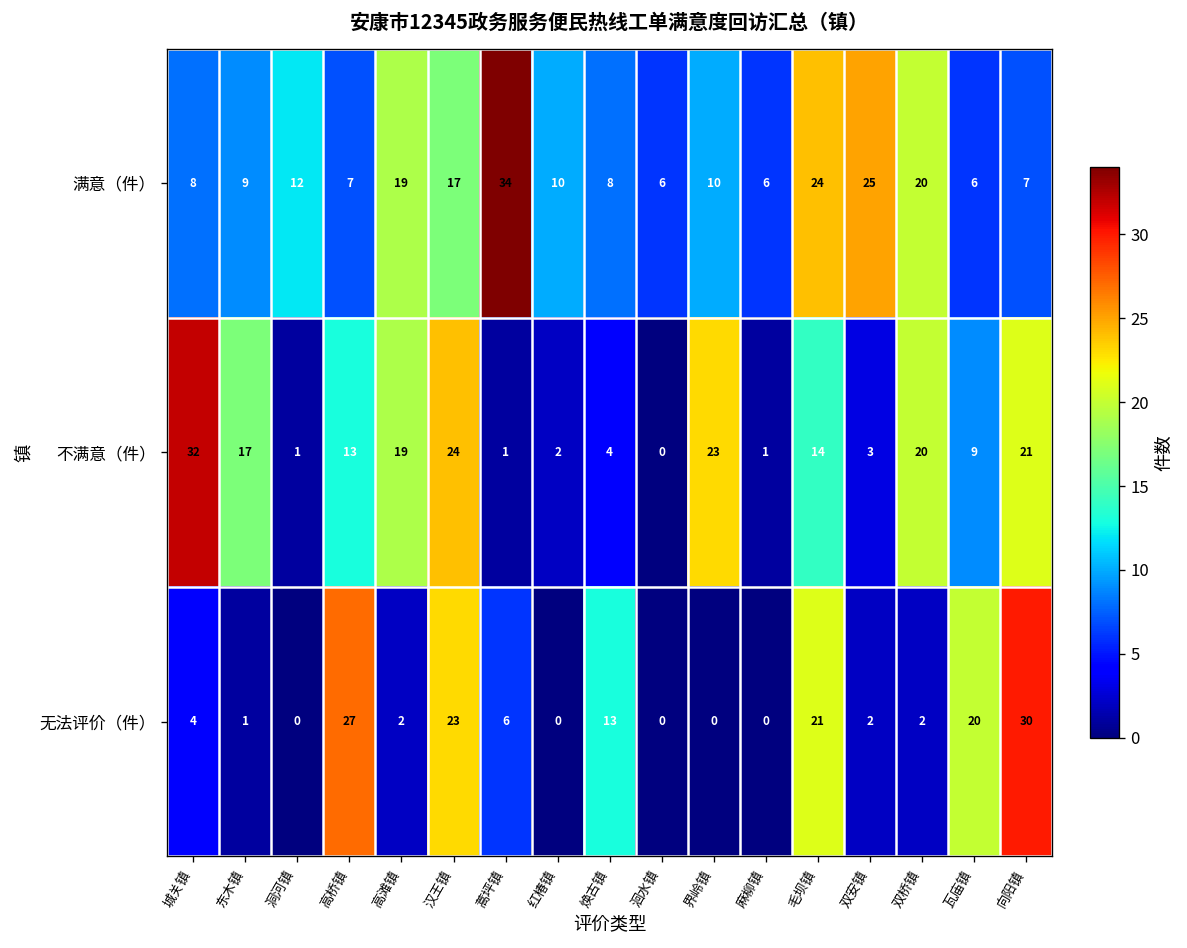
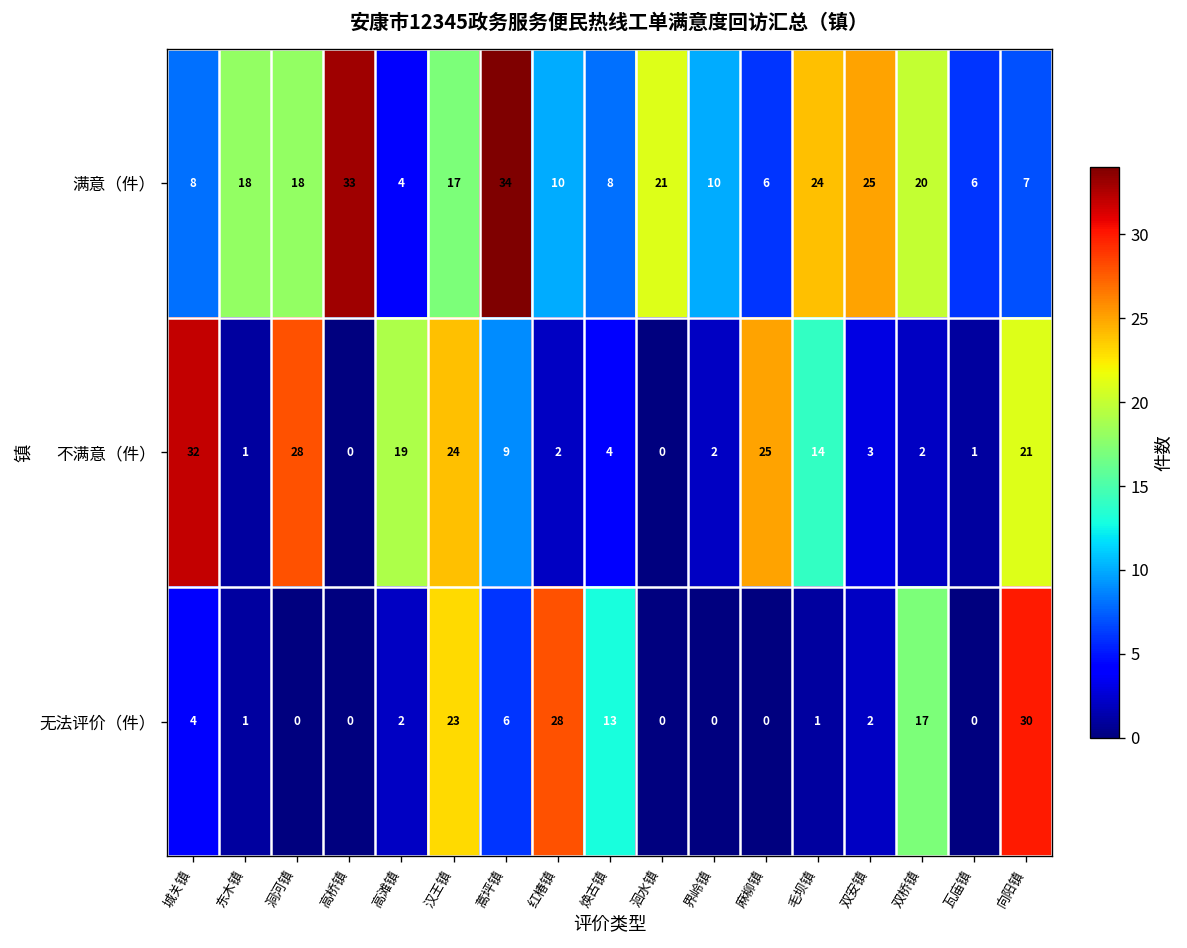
满意（件）, 东木镇: 9 -> 18
满意（件）, 洞河镇: 12 -> 18
满意（件）, 高桥镇: 7 -> 33
满意（件）, 高滩镇: 19 -> 4
满意（件）, 洄水镇: 6 -> 21
不满意（件）, 东木镇: 17 -> 1
不满意（件）, 洞河镇: 1 -> 28
不满意（件）, 高桥镇: 13 -> 0
不满意（件）, 蒿坪镇: 1 -> 9
不满意（件）, 界岭镇: 23 -> 2
不满意（件）, 麻柳镇: 1 -> 25
不满意（件）, 双桥镇: 20 -> 2
不满意（件）, 瓦庙镇: 9 -> 1
无法评价（件）, 高桥镇: 27 -> 0
无法评价（件）, 红椿镇: 0 -> 28
无法评价（件）, 毛坝镇: 21 -> 1
无法评价（件）, 双桥镇: 2 -> 17
无法评价（件）, 瓦庙镇: 20 -> 0
